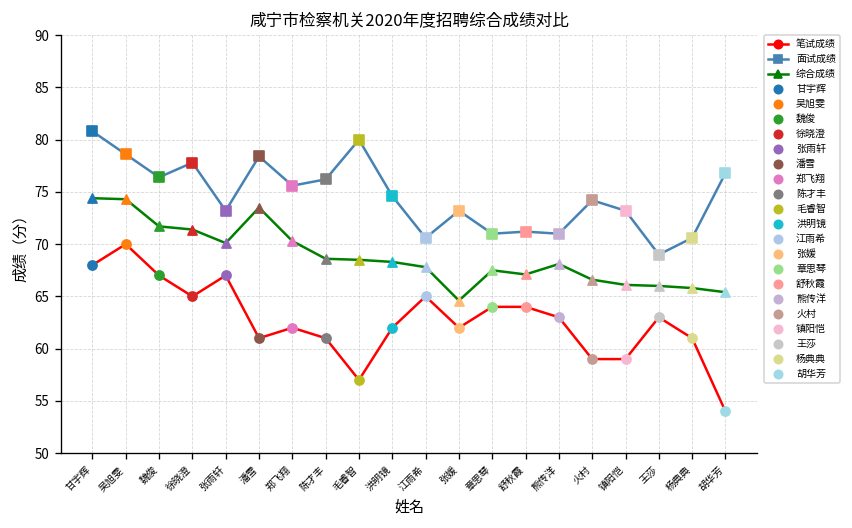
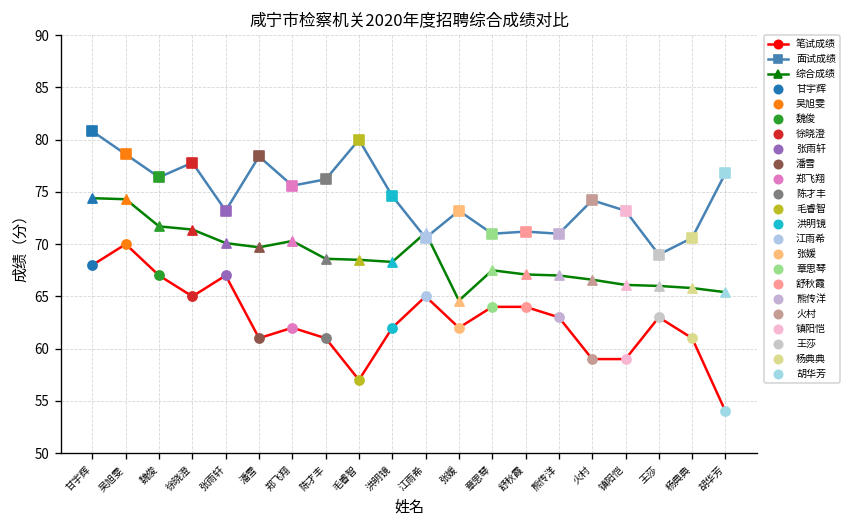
综合成绩, 潘雪: 74 -> 70
综合成绩, 江雨希: 68 -> 71
综合成绩, 熊传洋: 68 -> 67
